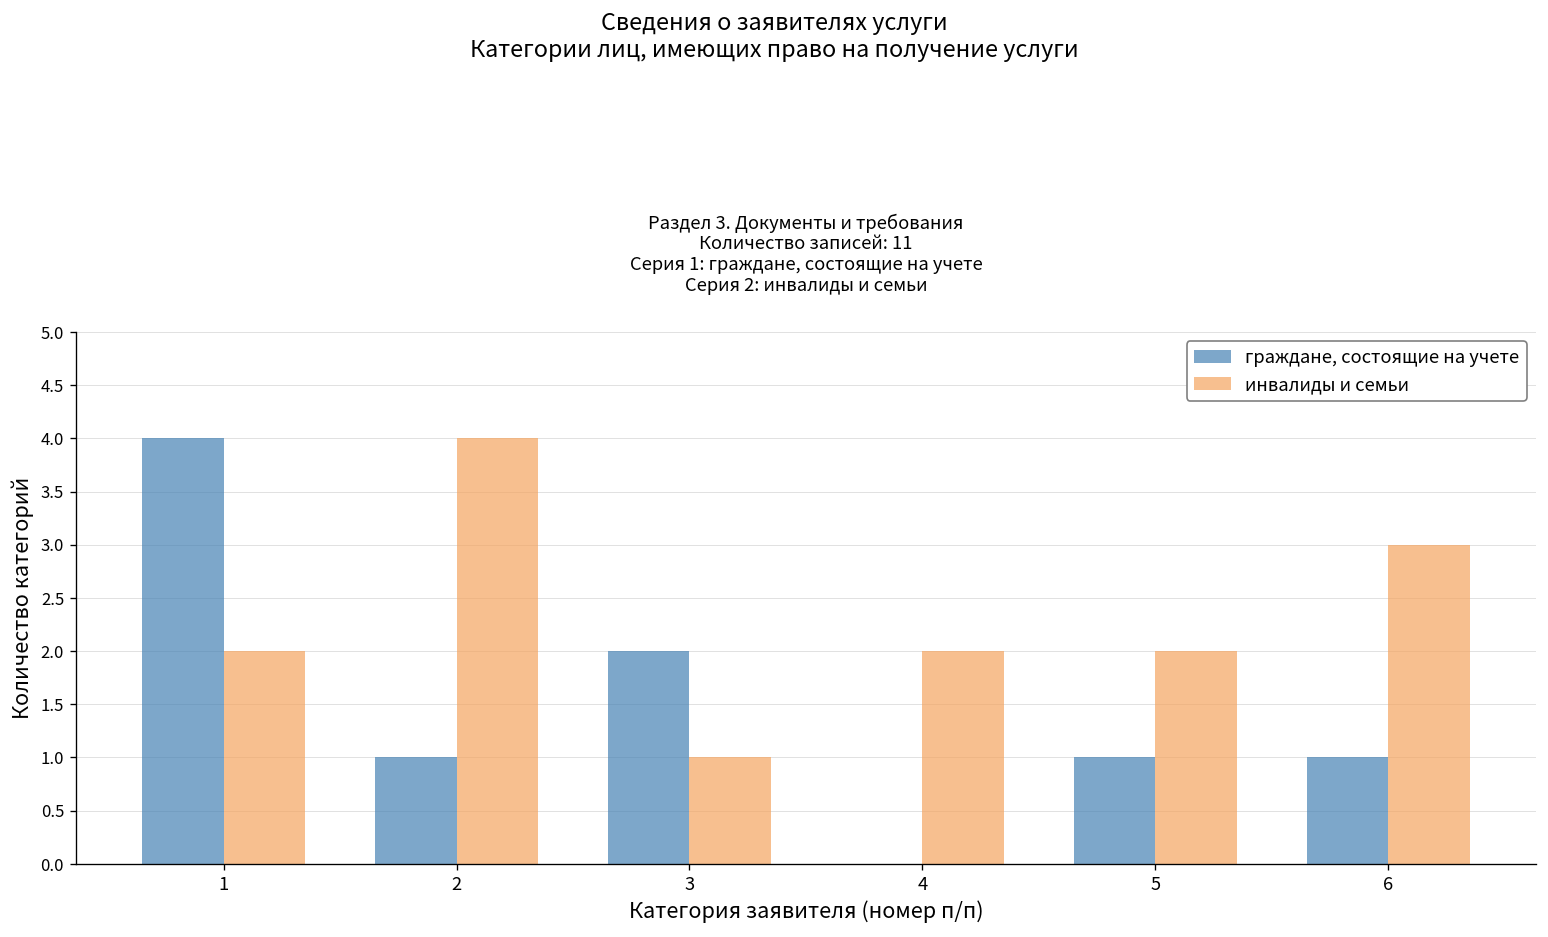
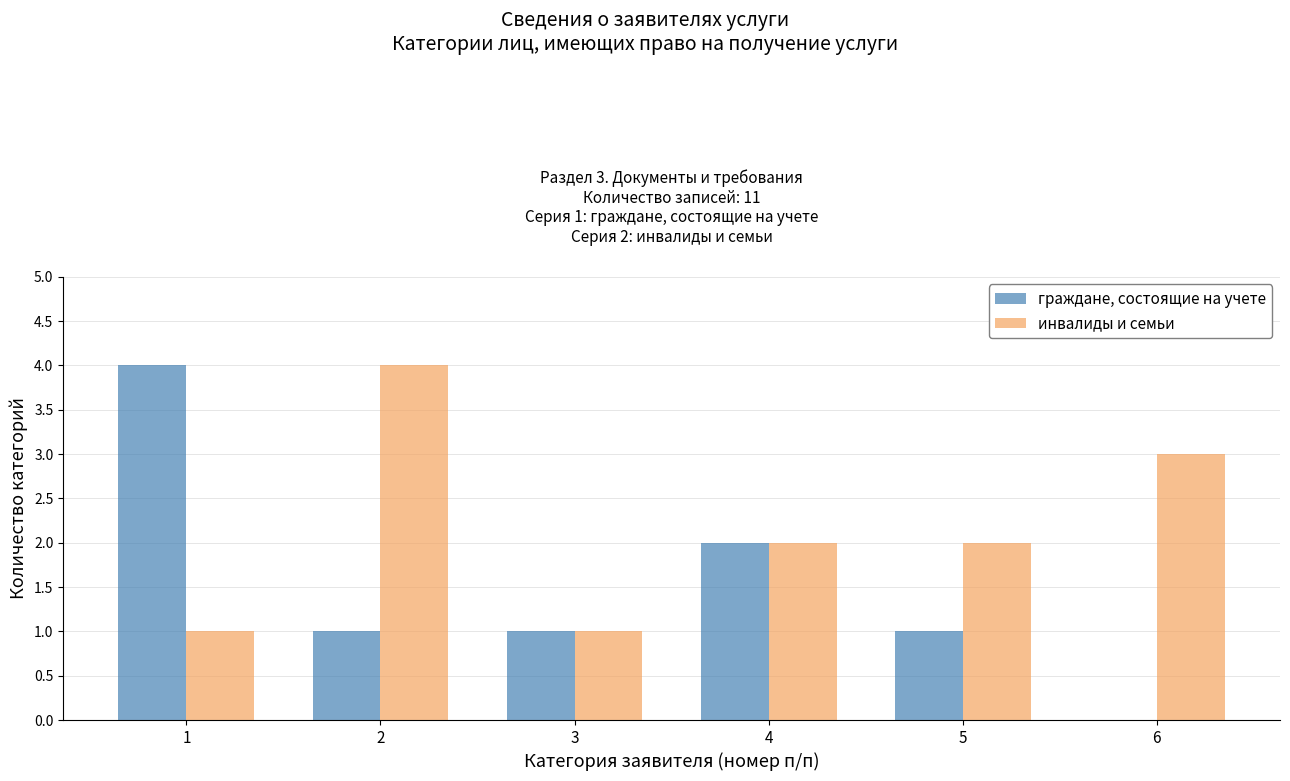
инвалиды и семьи, 1: 2 -> 1
граждане, состоящие на учете, 3: 2 -> 1
граждане, состоящие на учете, 4: 0 -> 2
граждане, состоящие на учете, 6: 1 -> 0
